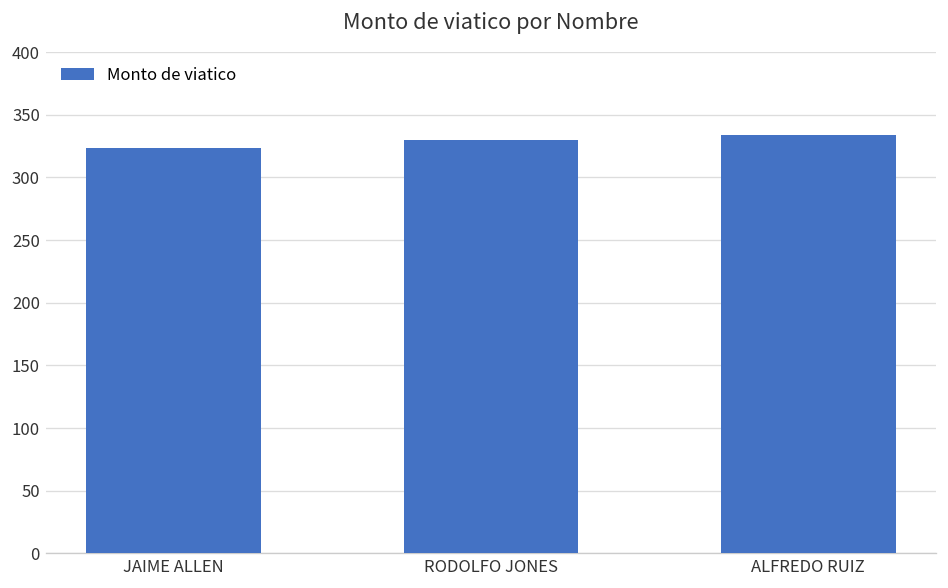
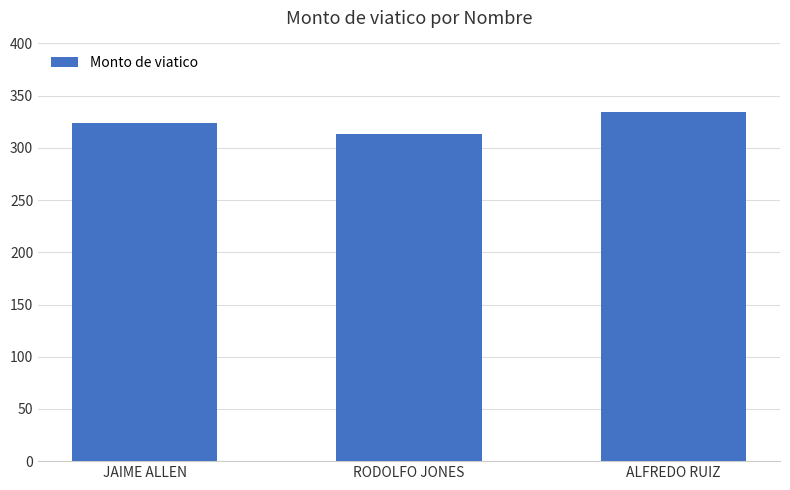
RODOLFO JONES: 330 -> 314
